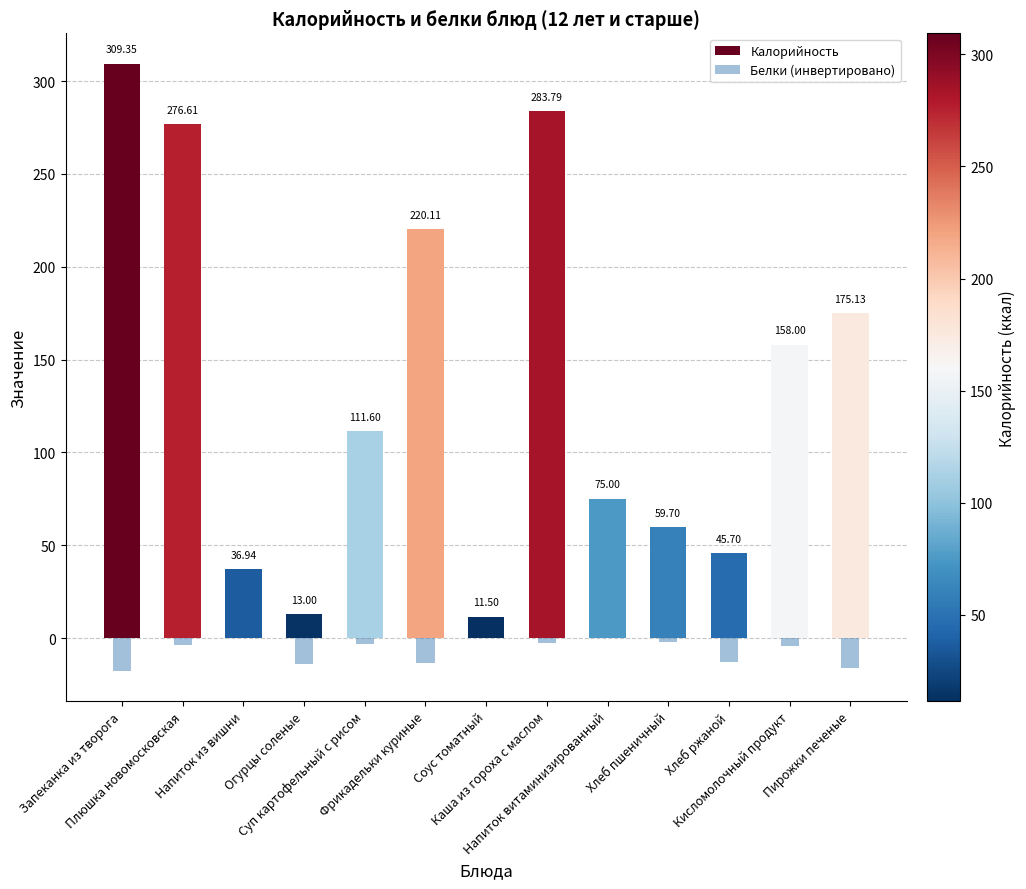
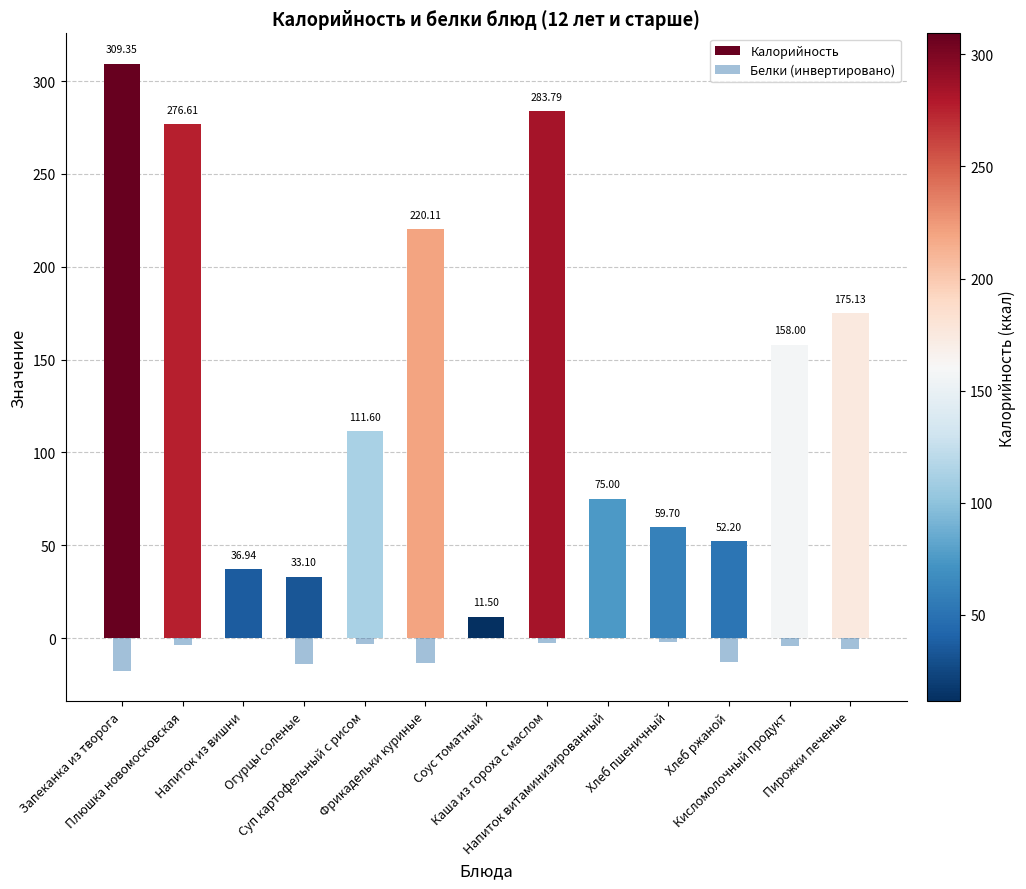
Калорийность, Огурцы соленые: 13.00 -> 33.10
Калорийность, Хлеб ржаной: 45.70 -> 52.20
Белки (инвертировано), Пирожки печеные: -16 -> -6
